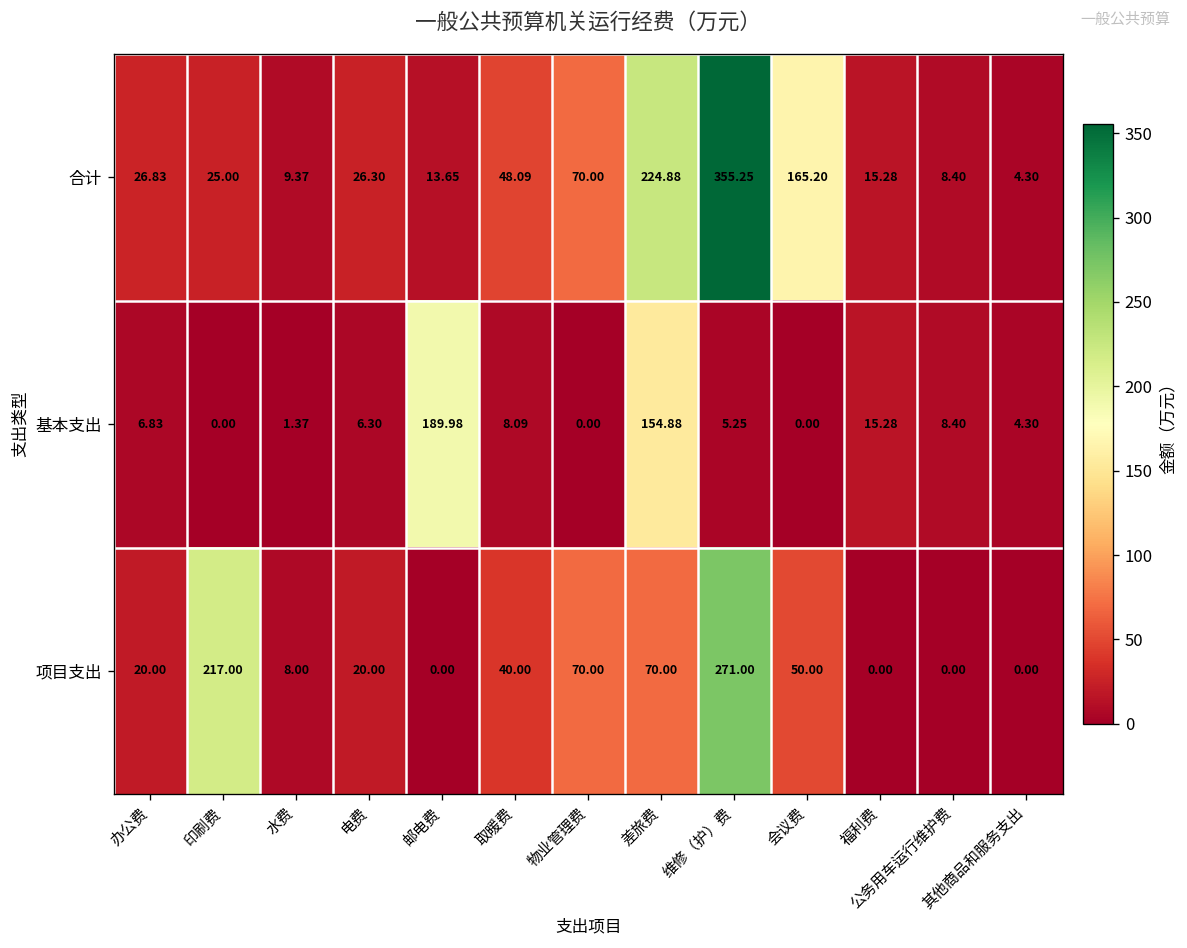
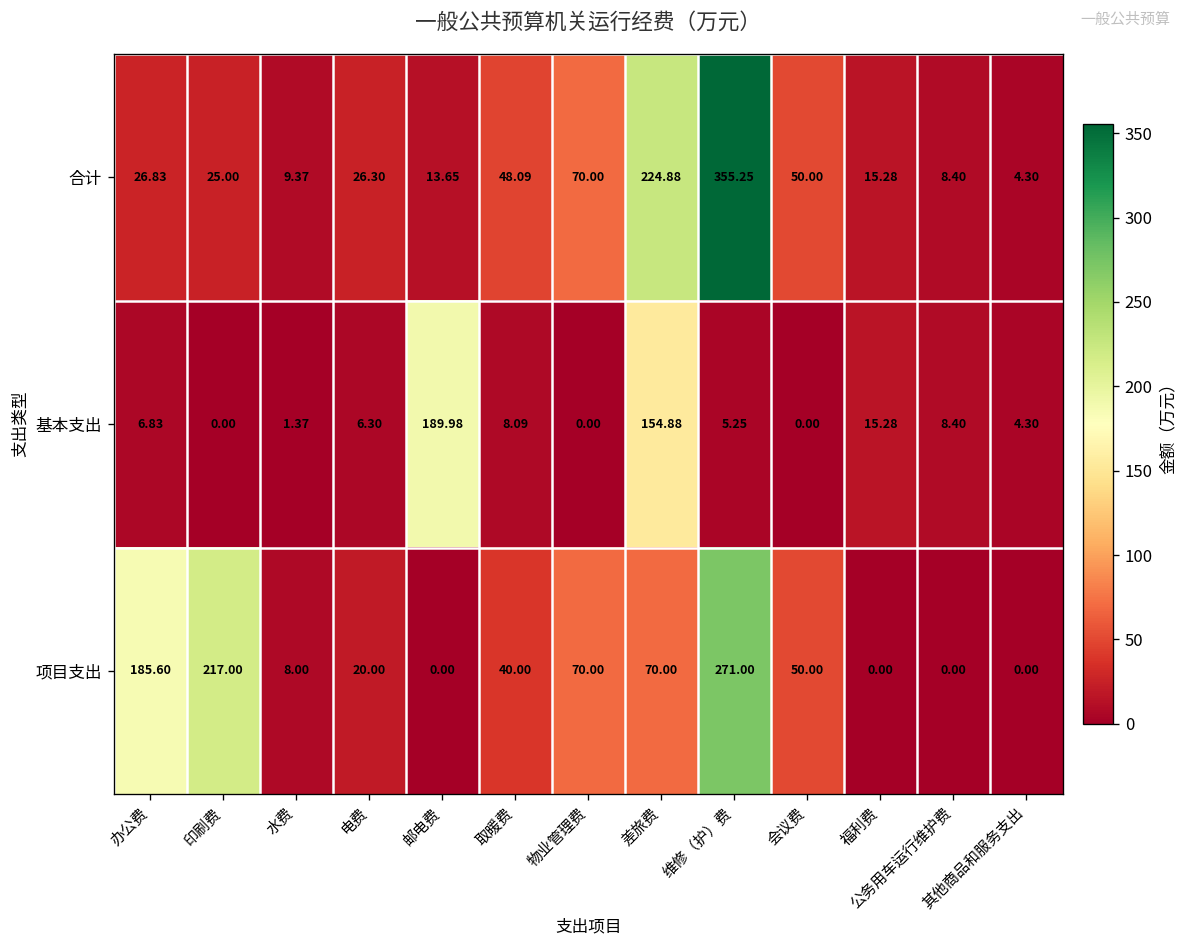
合计, 会议费: 165.20 -> 50.00
项目支出, 办公费: 20.00 -> 185.60
